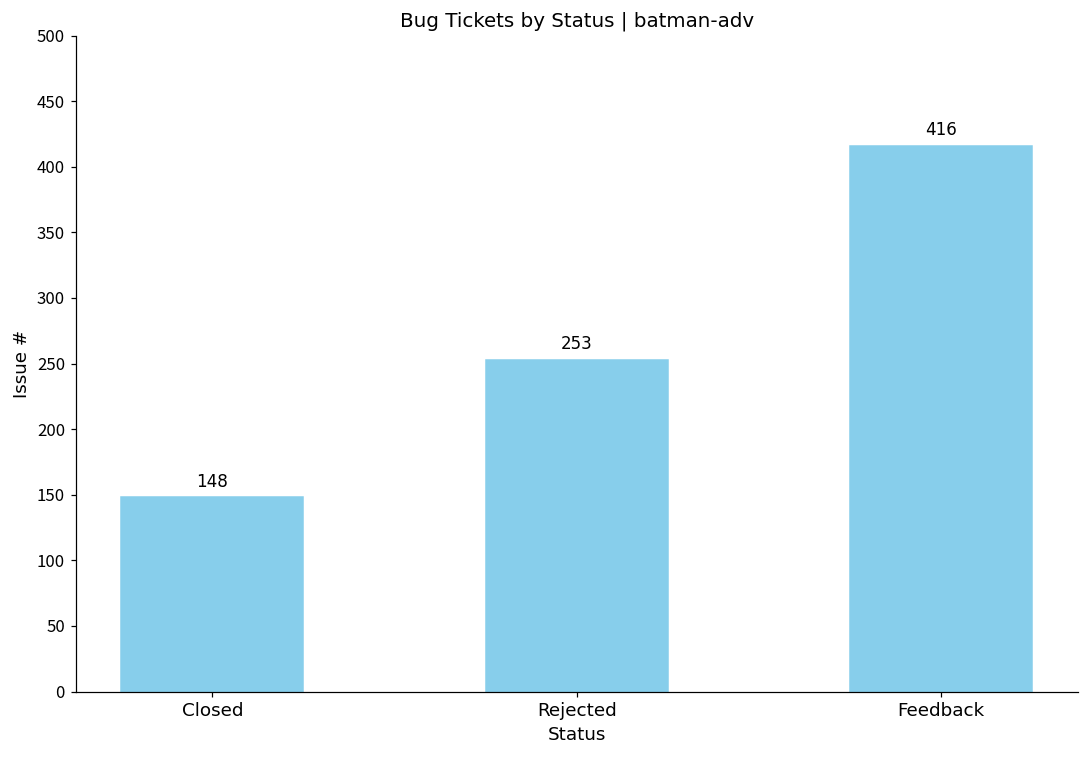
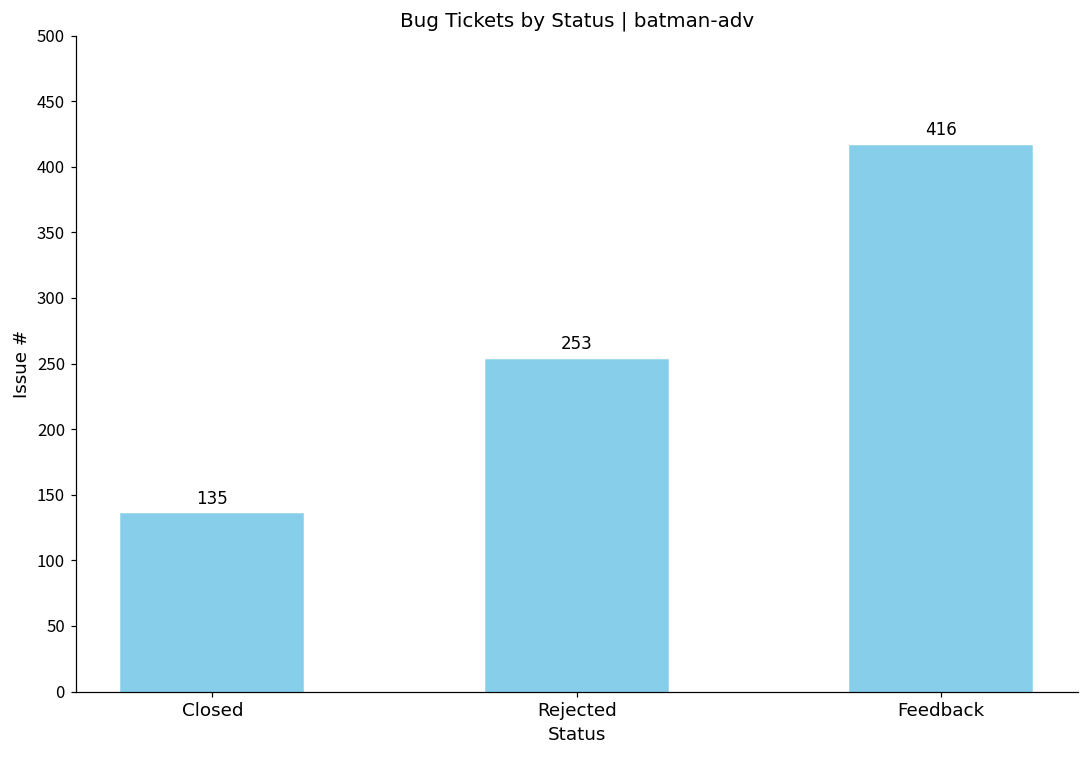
Closed: 148 -> 135
